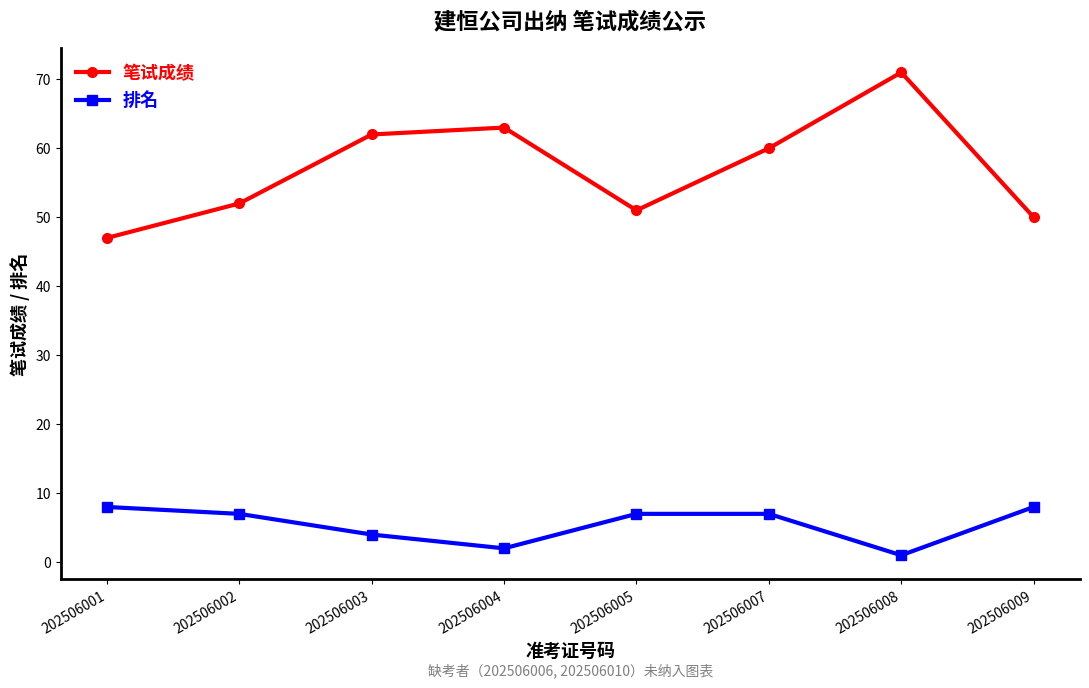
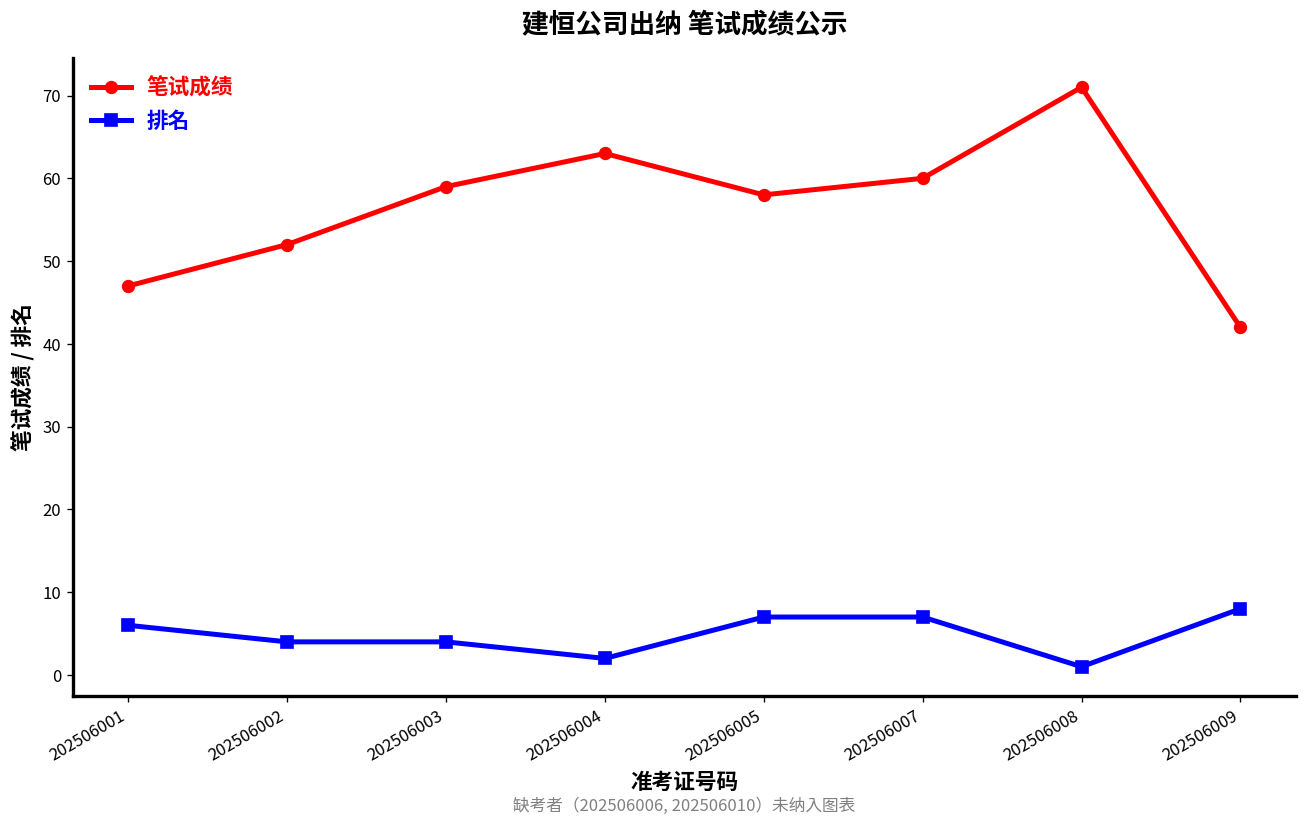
排名, 202506001: 8 -> 6
排名, 202506002: 7 -> 4
笔试成绩, 202506003: 62 -> 59
笔试成绩, 202506005: 51 -> 58
笔试成绩, 202506009: 50 -> 42
